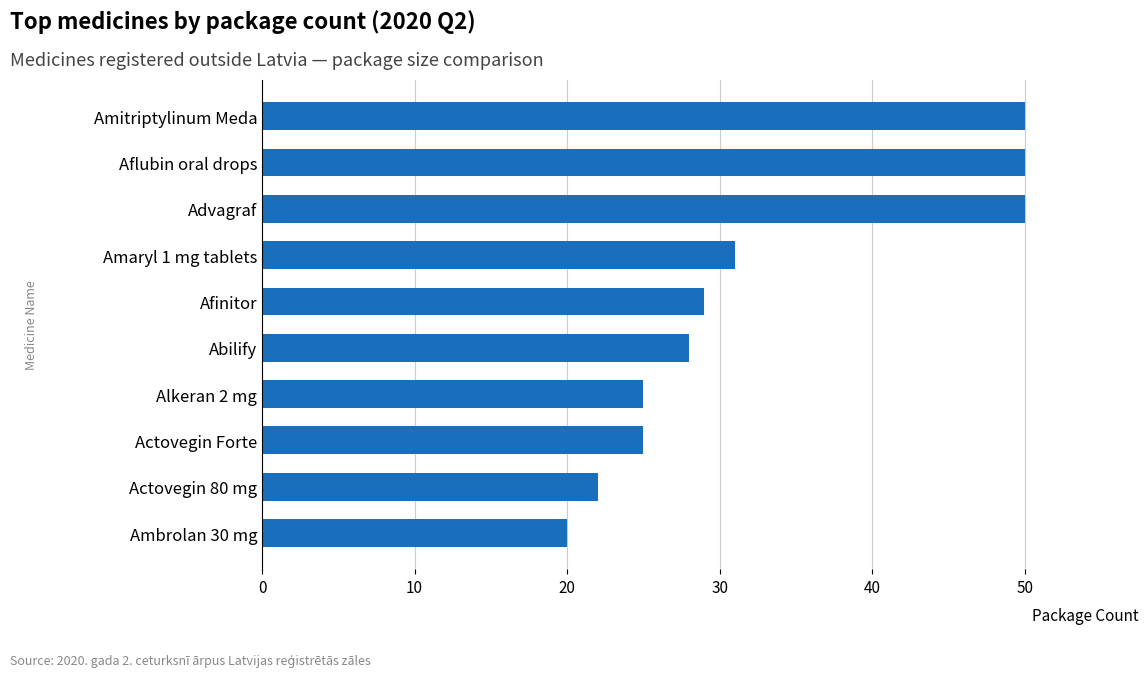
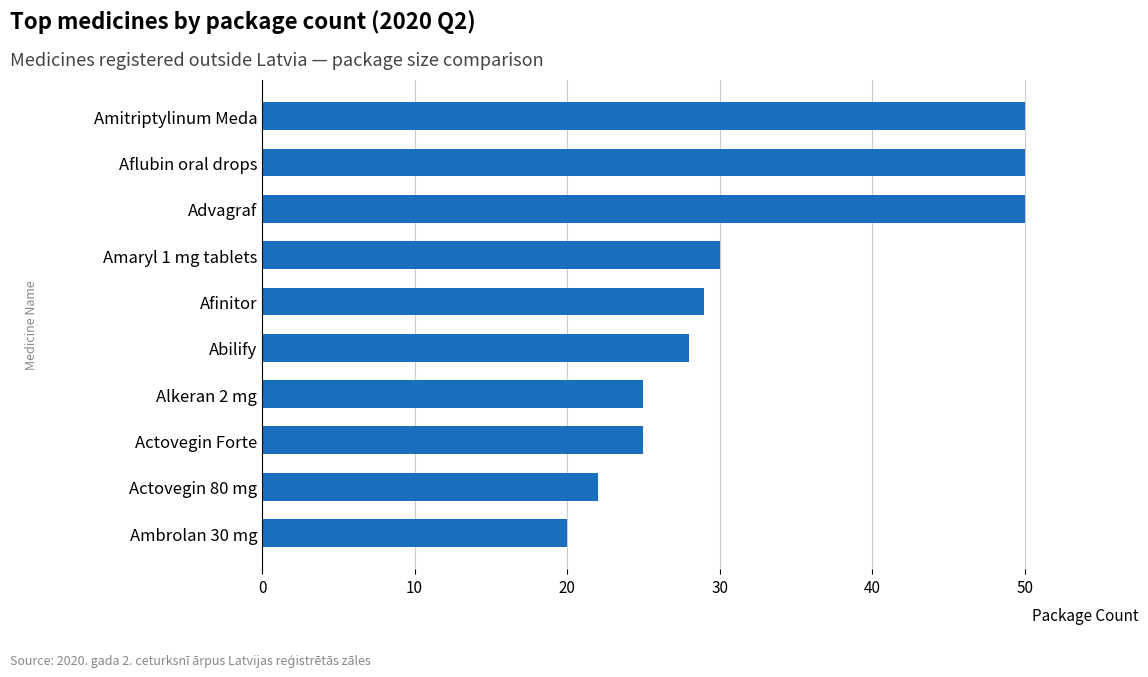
Amaryl 1 mg tablets: 31 -> 30
